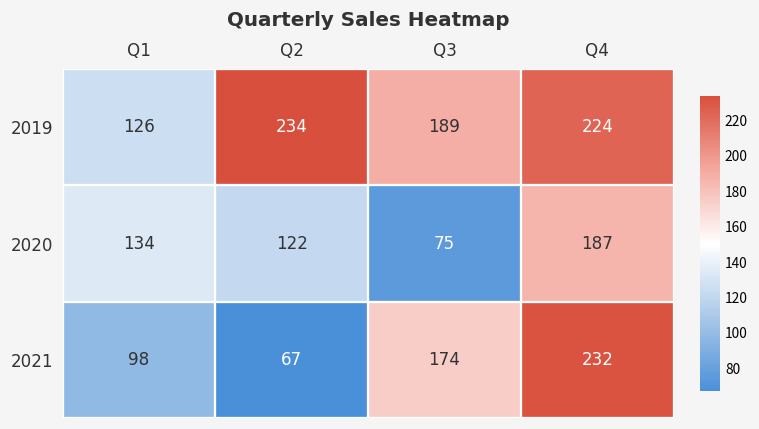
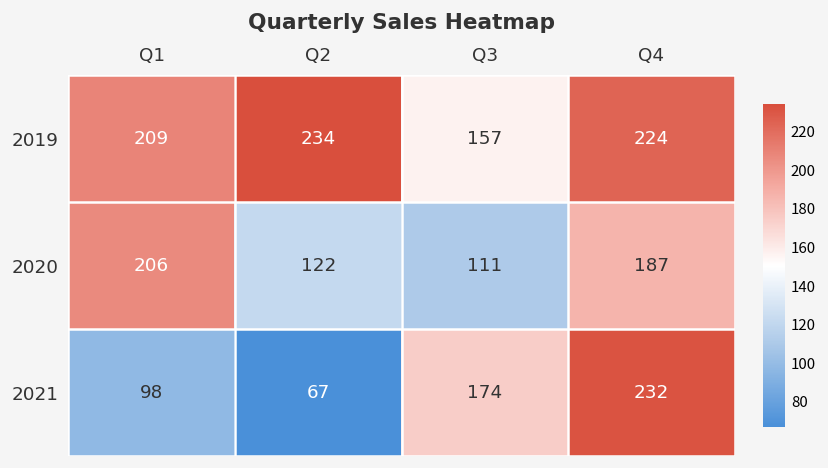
2019, Q1: 126 -> 209
2019, Q3: 189 -> 157
2020, Q1: 134 -> 206
2020, Q3: 75 -> 111
